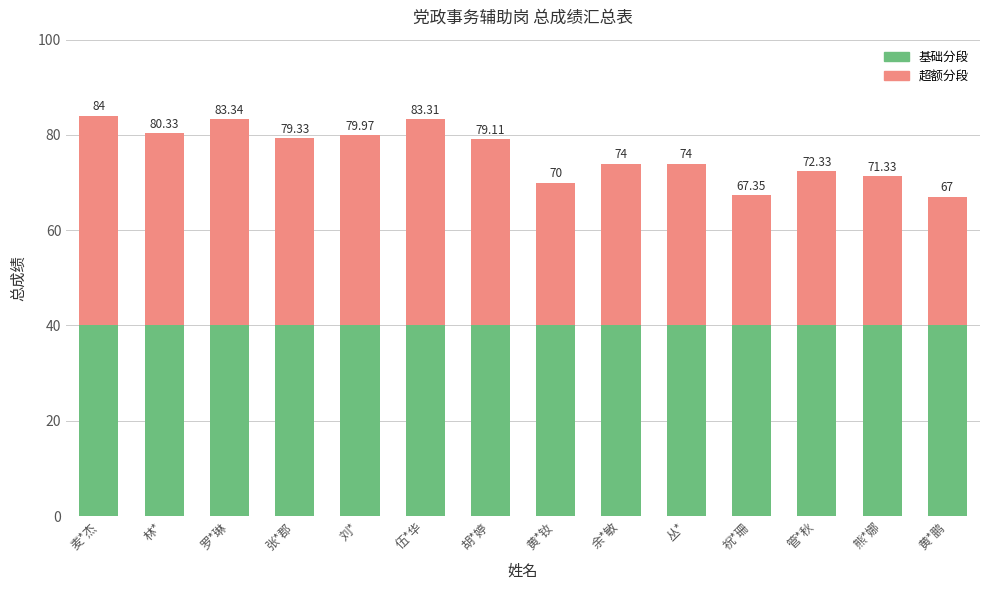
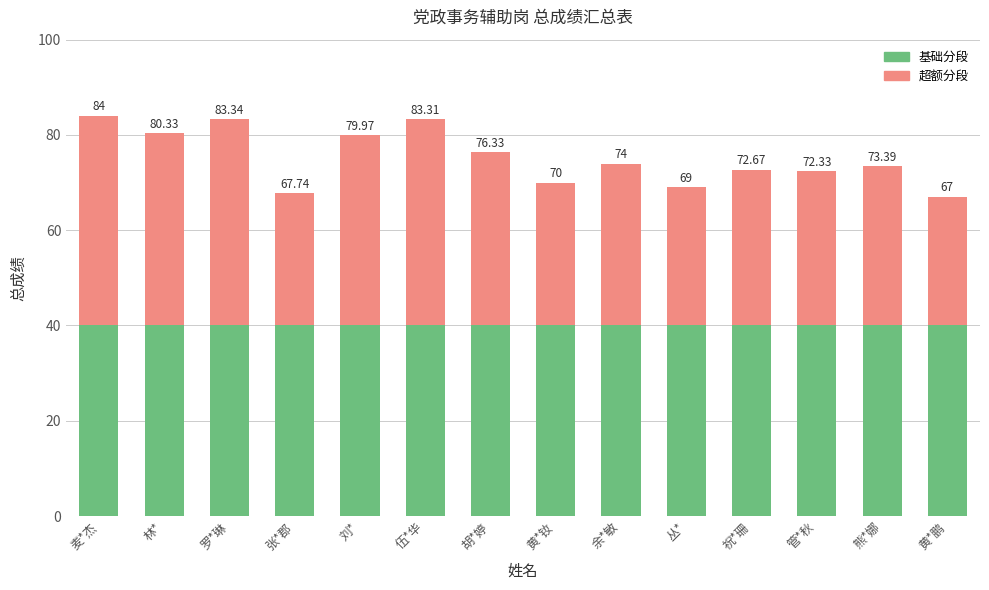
超额分段, 张*郡: 79.33 -> 67.74
超额分段, 胡*婷: 79.11 -> 76.33
超额分段, 丛*: 74 -> 69
超额分段, 祝*珊: 67.35 -> 72.67
超额分段, 熊*娜: 71.33 -> 73.39
